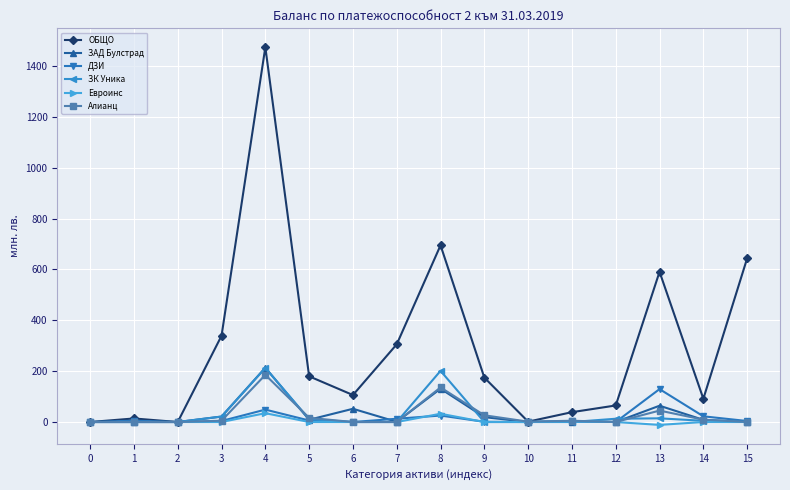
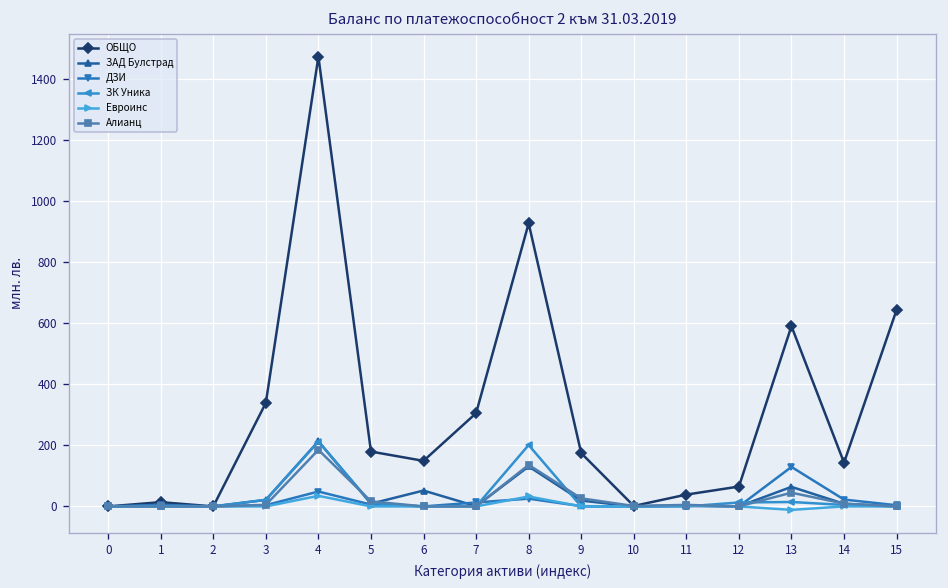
ОБЩО, 6: 110 -> 150
ОБЩО, 8: 690 -> 930
ОБЩО, 14: 90 -> 140
